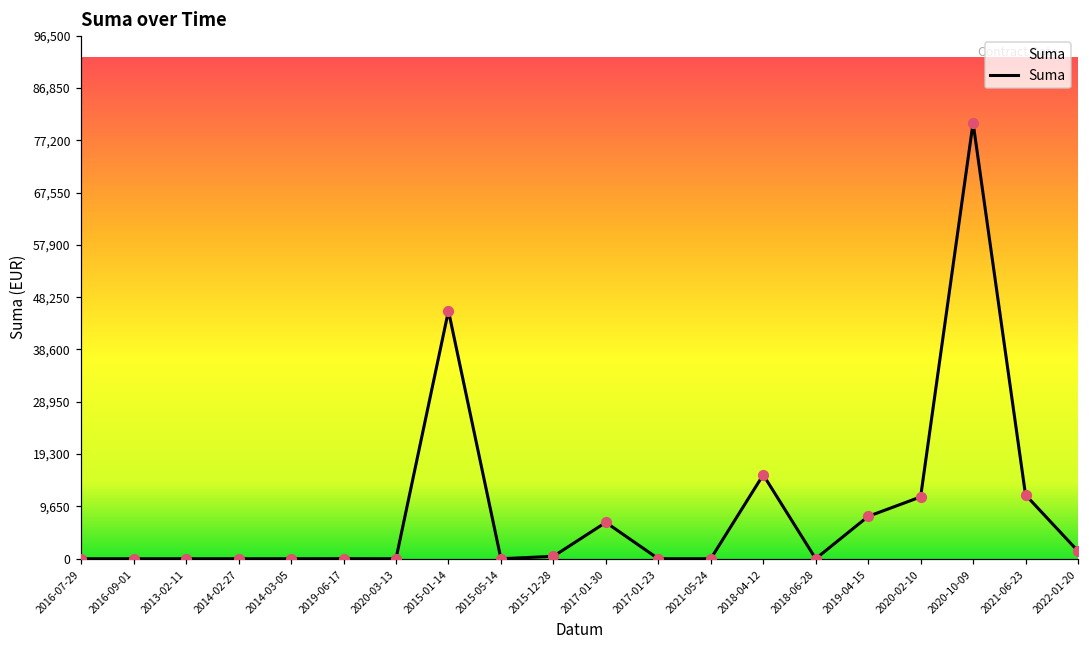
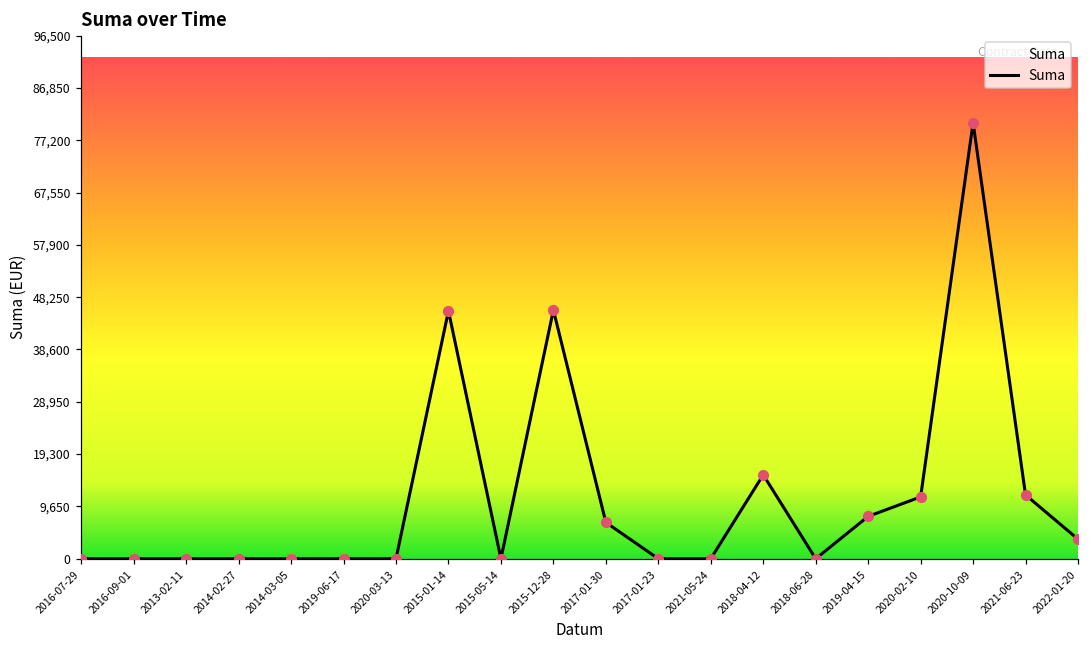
2015-12-28: 0 -> 46,000
2022-01-20: 1,000 -> 4,000
